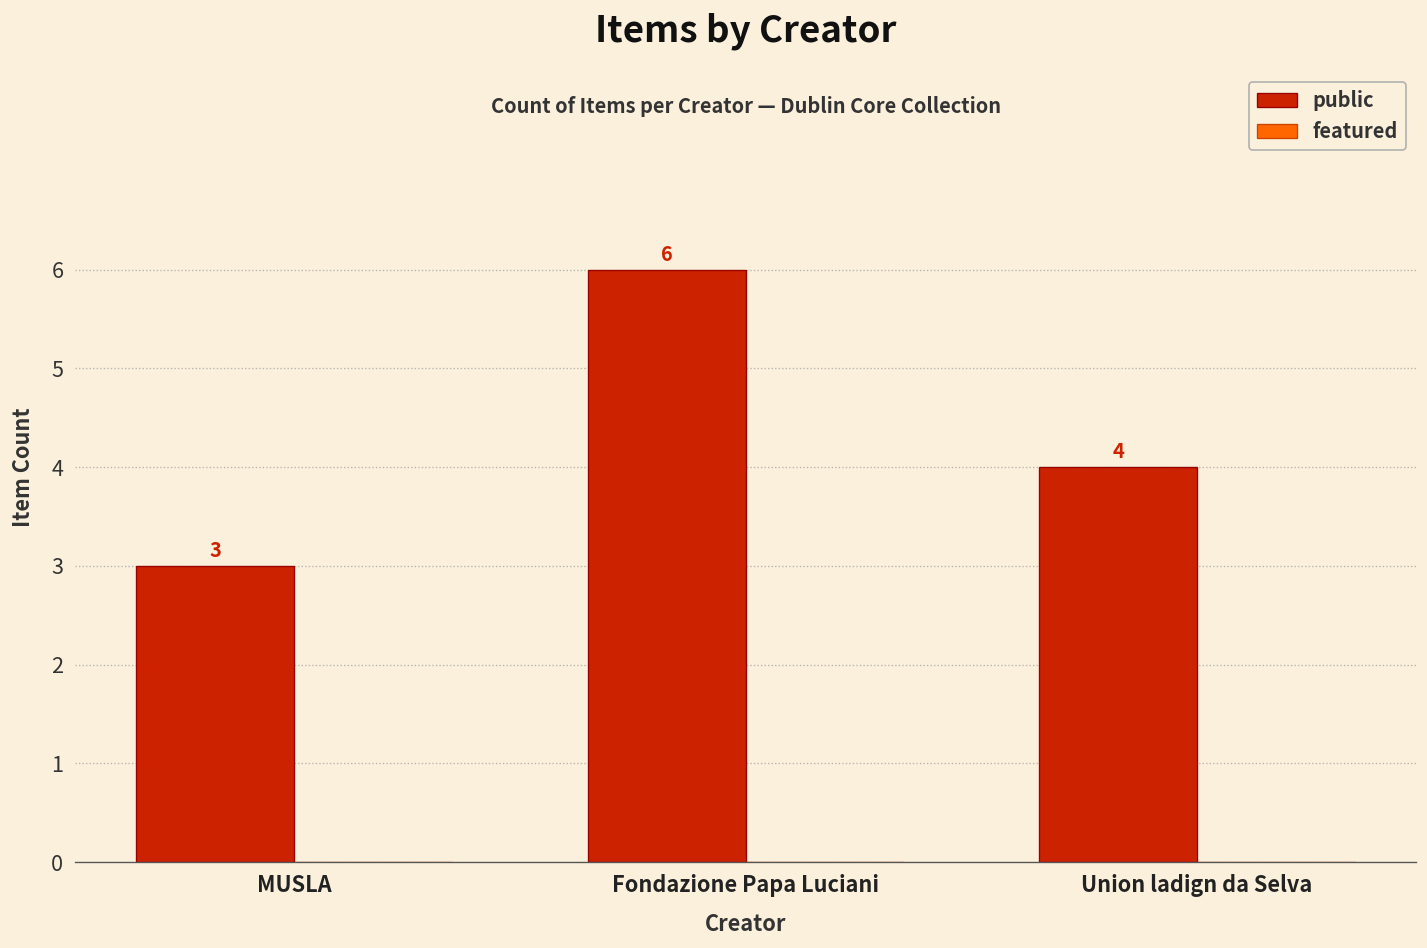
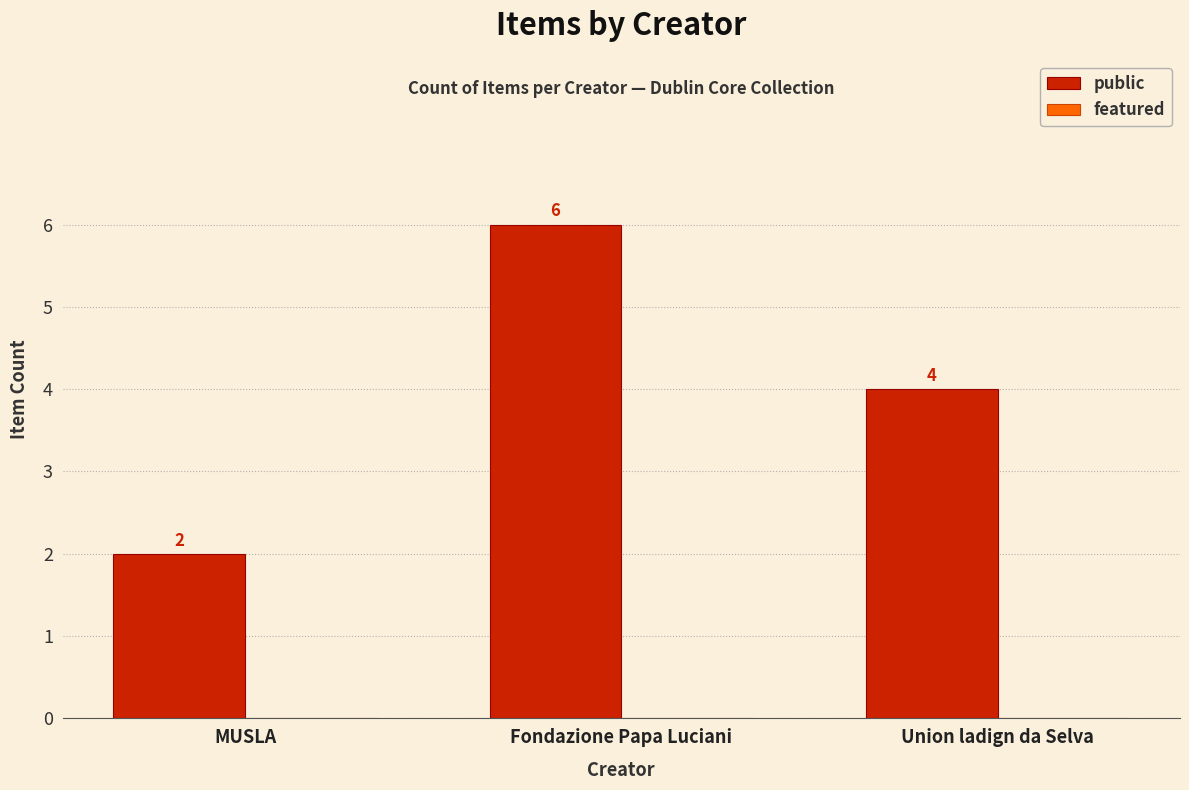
public, MUSLA: 3 -> 2
